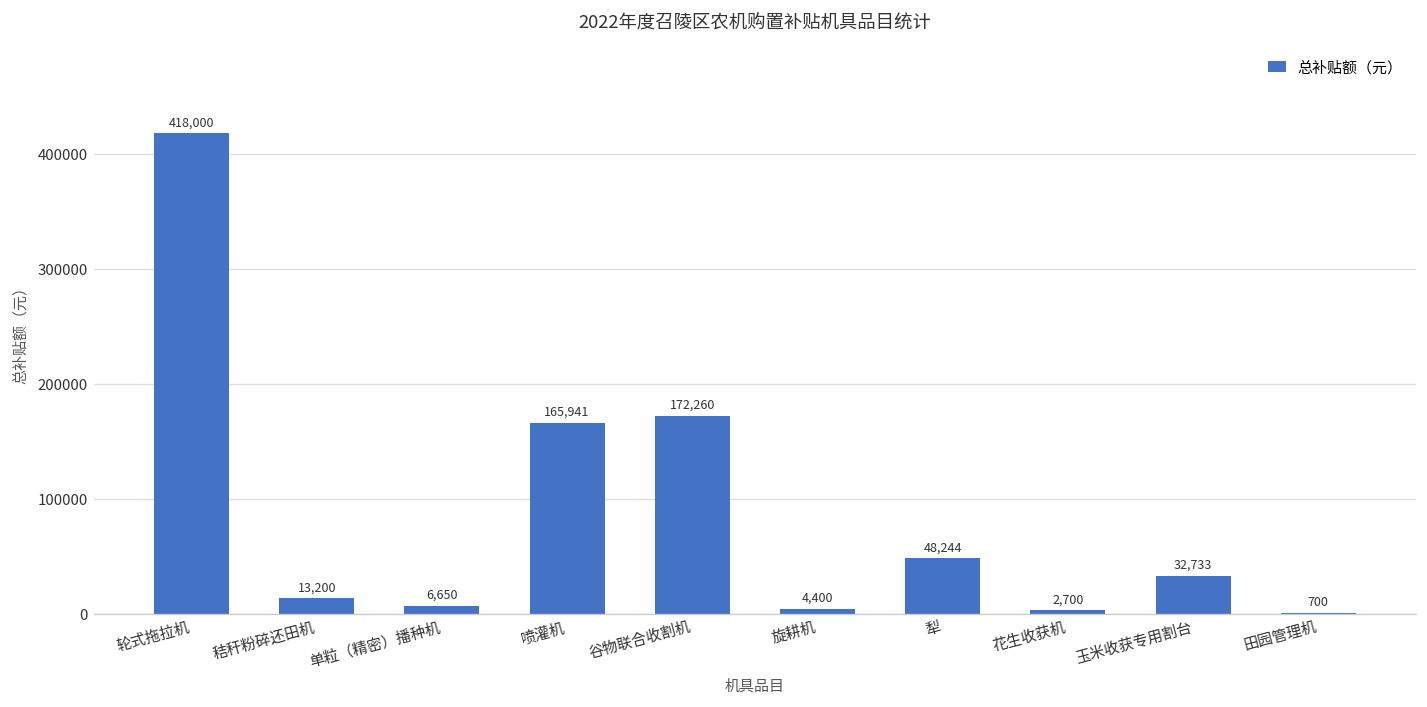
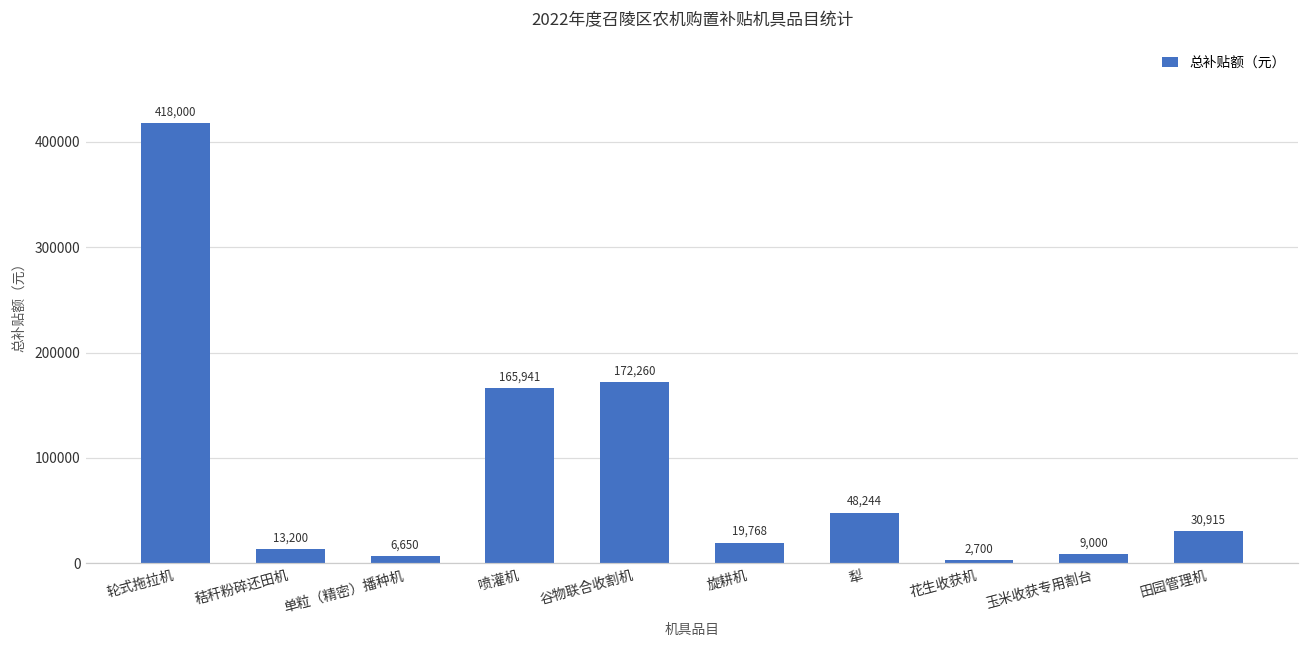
旋耕机: 4,400 -> 19,768
玉米收获专用割台: 32,733 -> 9,000
田园管理机: 700 -> 30,915
